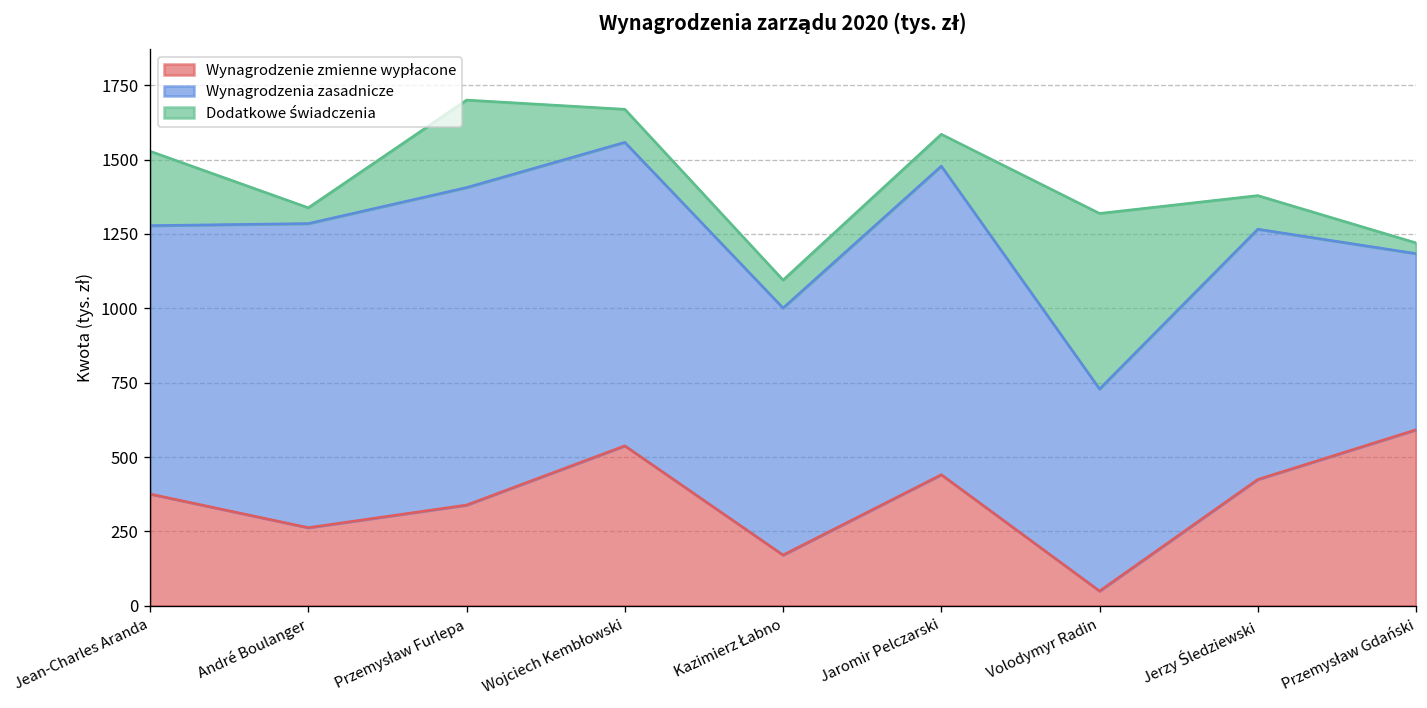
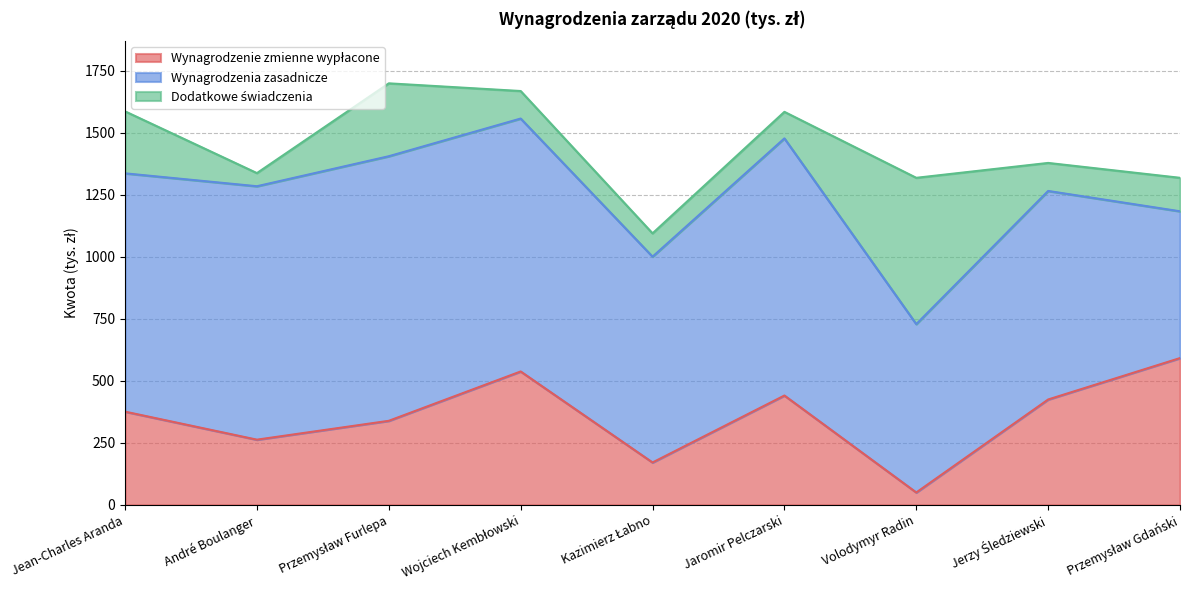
Wynagrodzenia zasadnicze, Jean-Charles Aranda: 900 -> 960
Dodatkowe świadczenia, Przemysław Gdański: 40 -> 140
